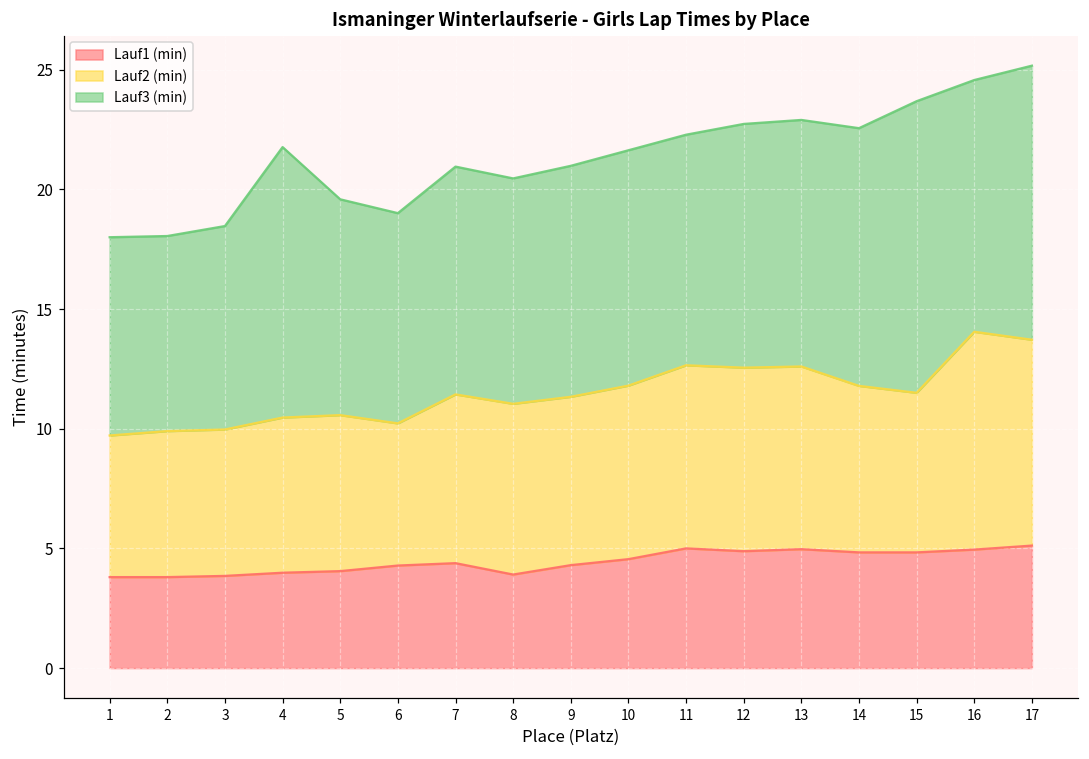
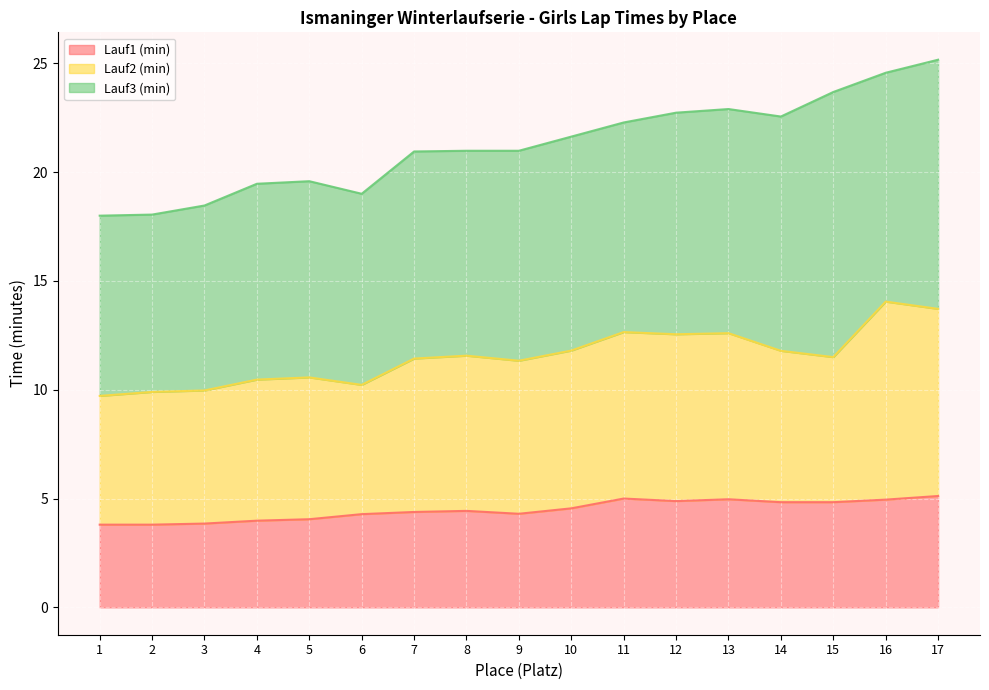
Lauf3 (min), 4: 11.3 -> 9.0
Lauf1 (min), 8: 3.9 -> 4.4
